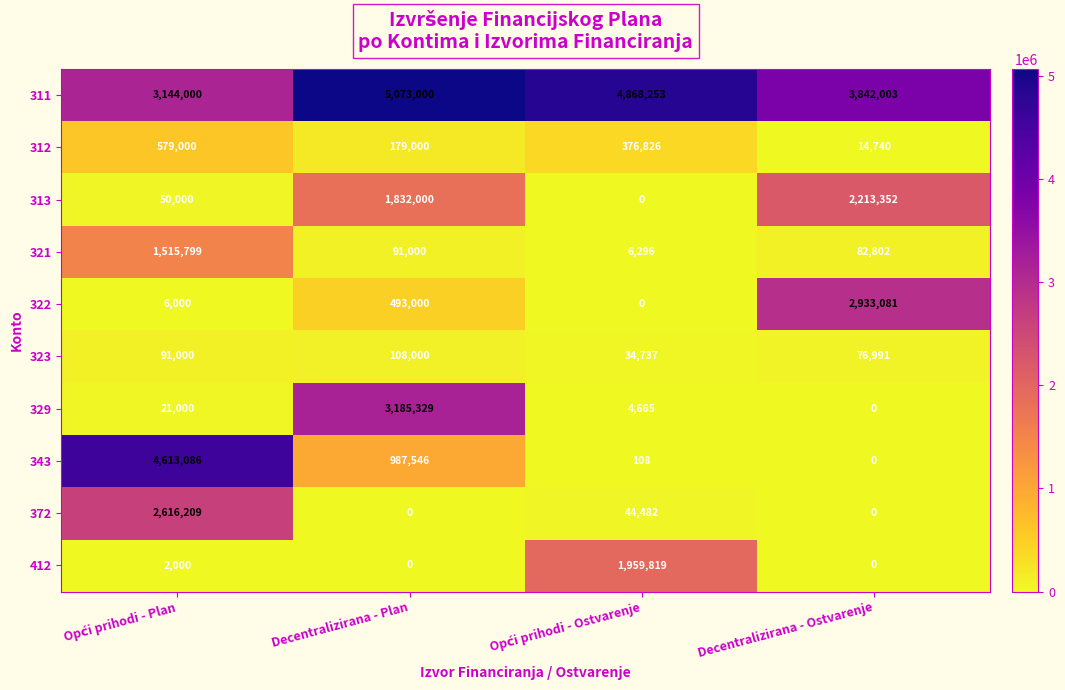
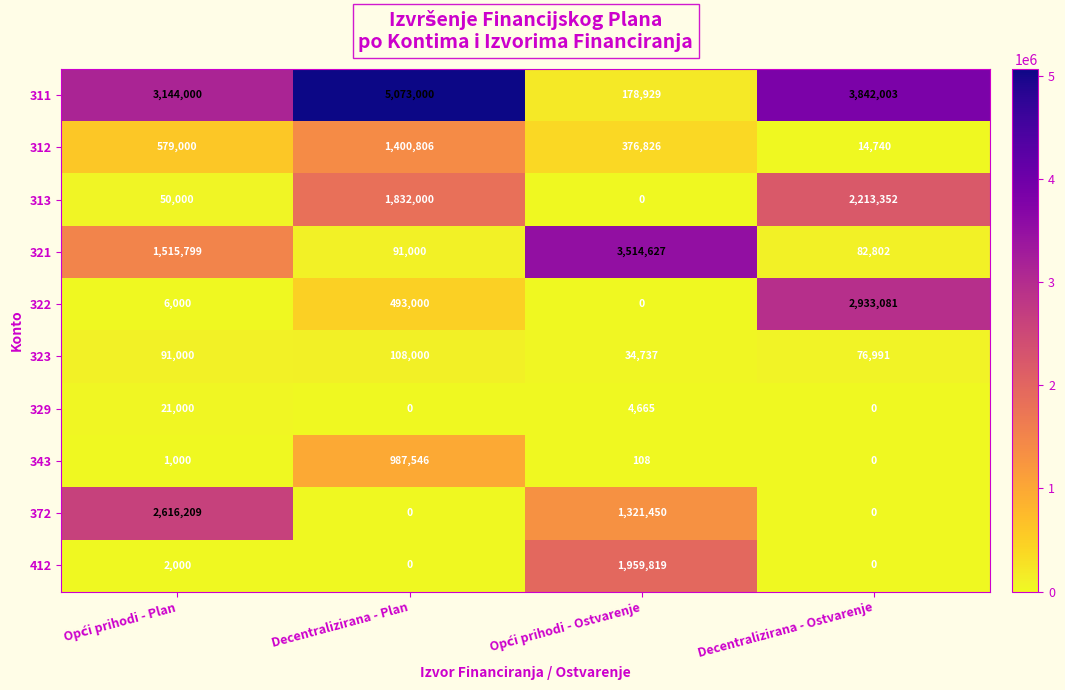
311, Opći prihodi - Ostvarenje: 4,868,253 -> 178,929
312, Decentralizirana - Plan: 179,000 -> 1,400,806
321, Opći prihodi - Ostvarenje: 6,296 -> 3,514,627
329, Decentralizirana - Plan: 3,185,329 -> 0
343, Opći prihodi - Plan: 4,613,086 -> 1,000
372, Opći prihodi - Ostvarenje: 44,482 -> 1,321,450
